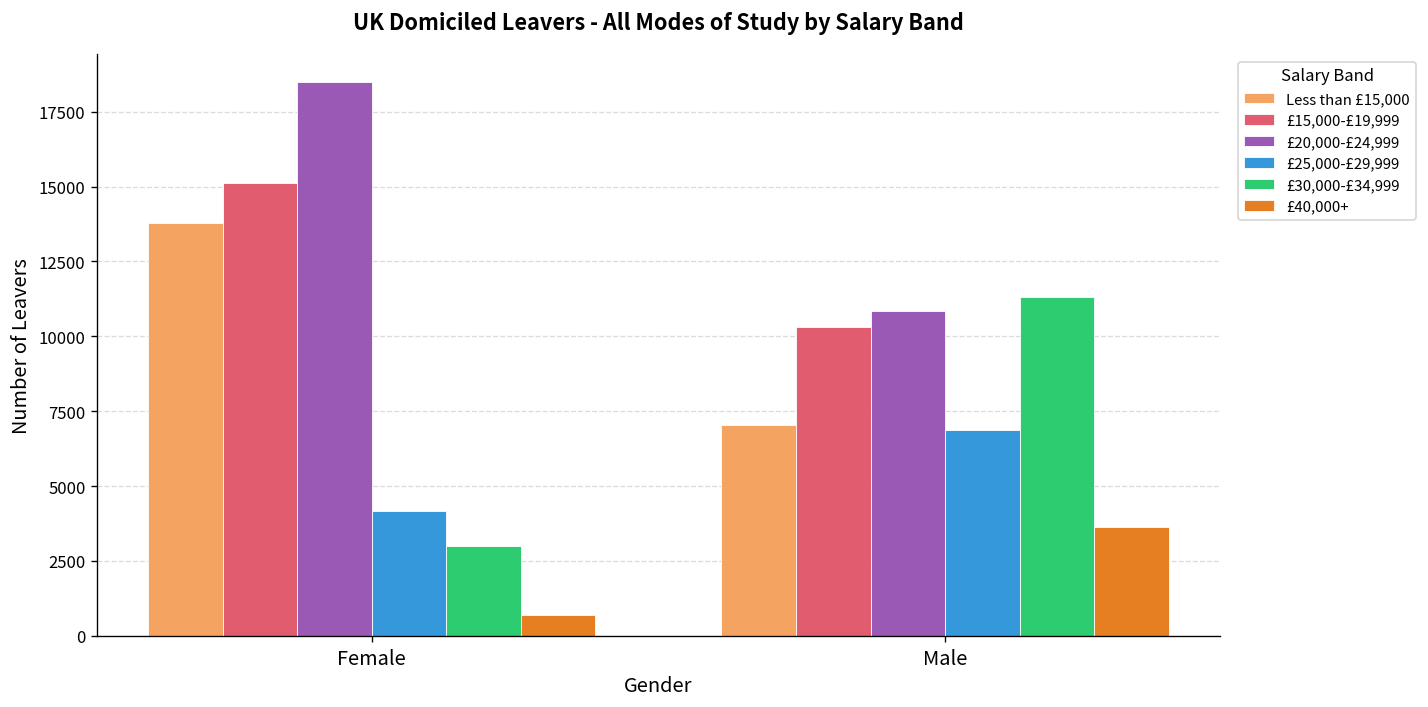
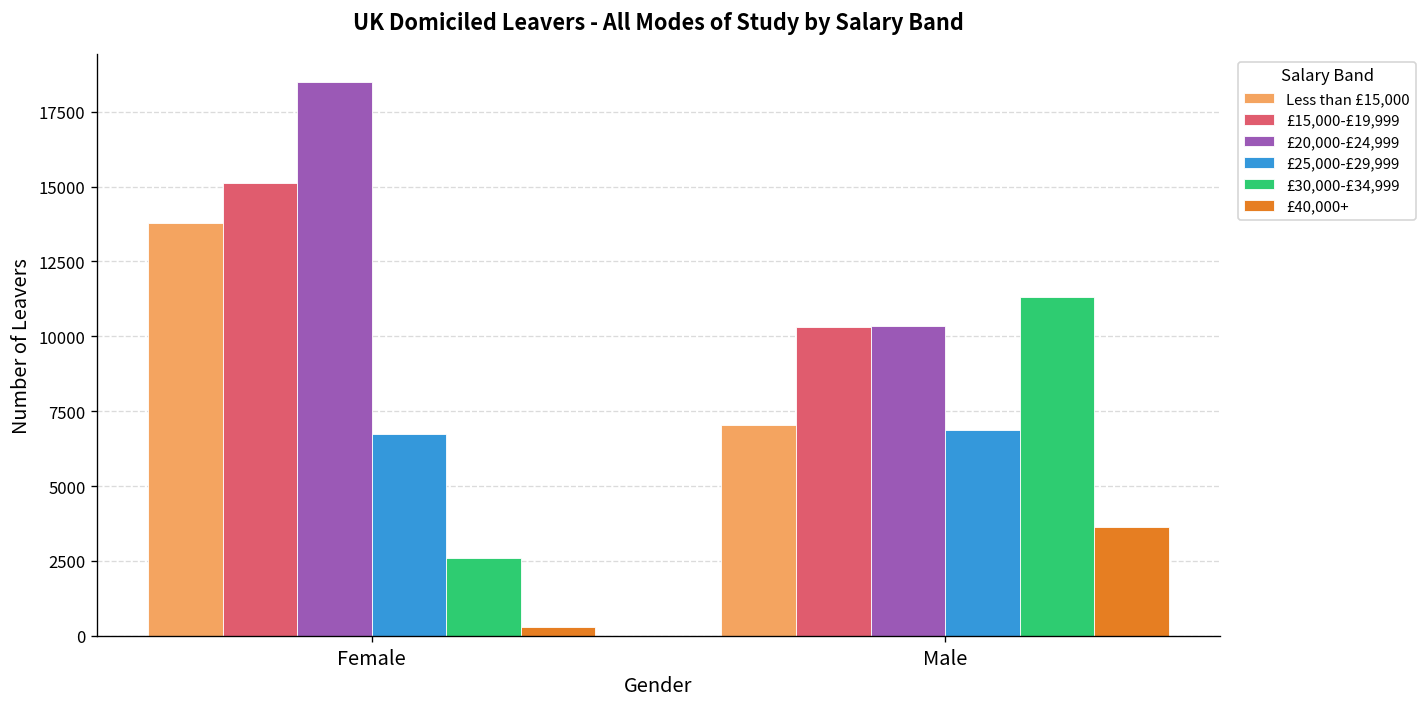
£25,000-£29,999, Female: 4200 -> 6800
£30,000-£34,999, Female: 3000 -> 2600
£40,000+, Female: 700 -> 300
£20,000-£24,999, Male: 10900 -> 10300
